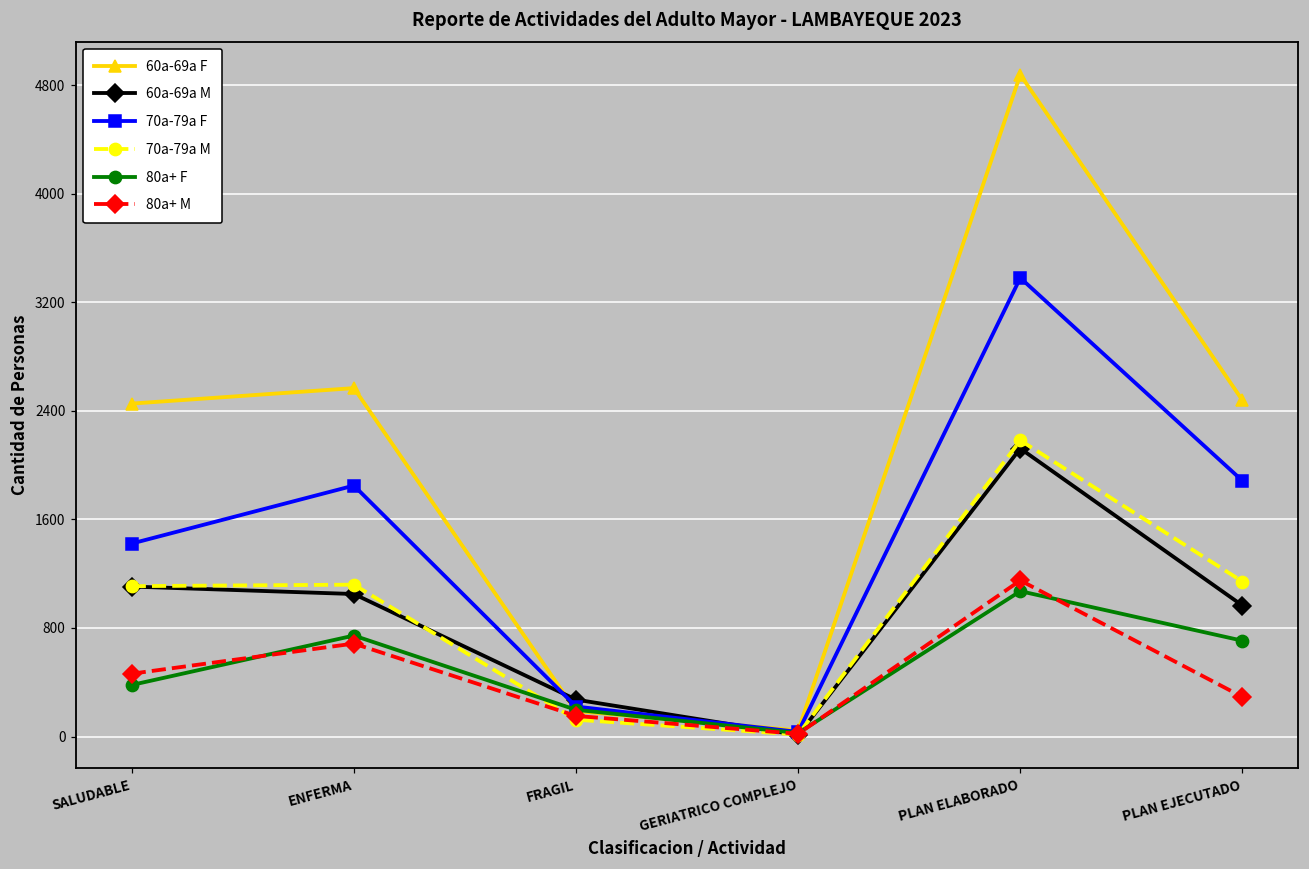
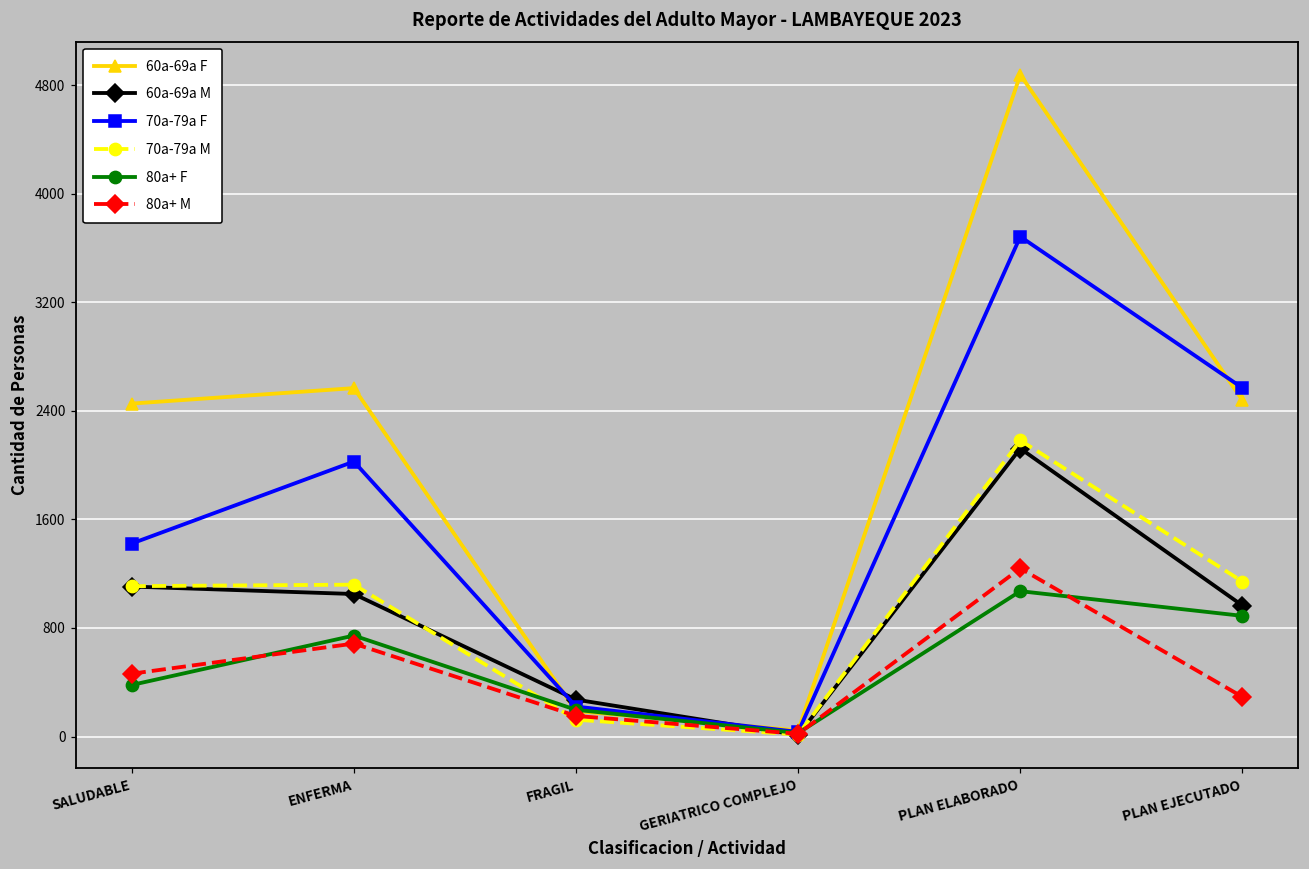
70a-79a F, ENFERMA: 1850 -> 2030
70a-79a F, PLAN ELABORADO: 3380 -> 3680
80a+ M, PLAN ELABORADO: 1150 -> 1240
70a-79a F, PLAN EJECUTADO: 1880 -> 2570
80a+ F, PLAN EJECUTADO: 710 -> 890
